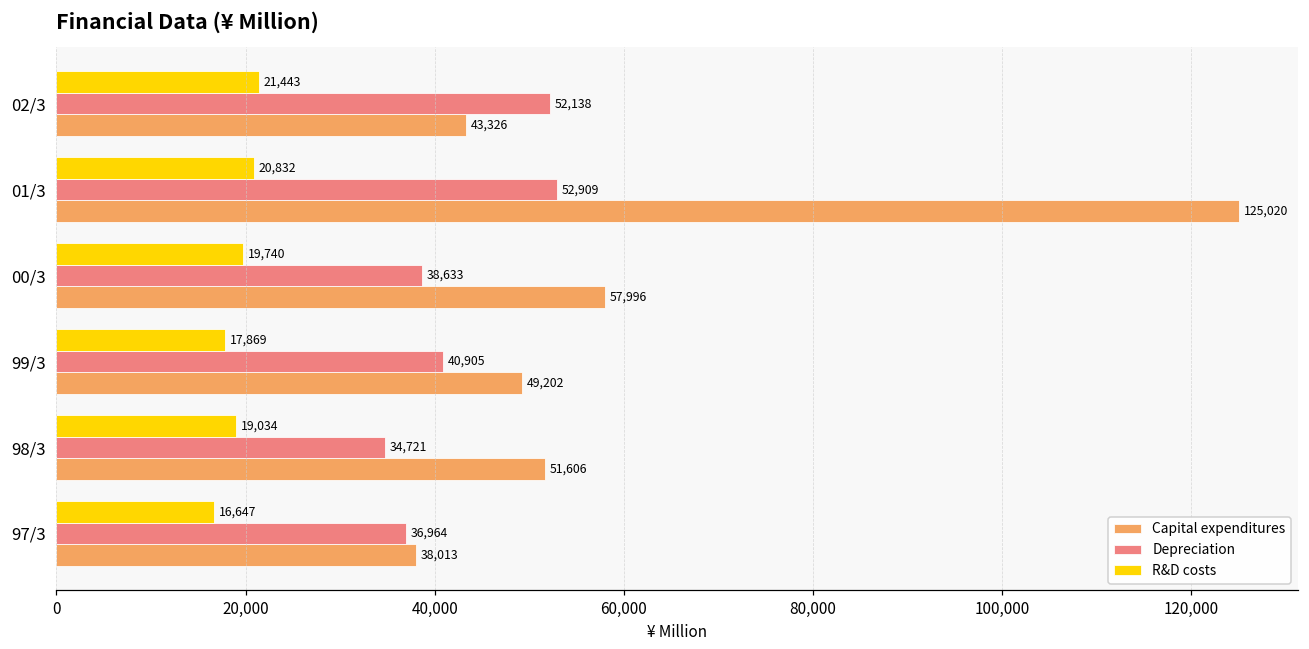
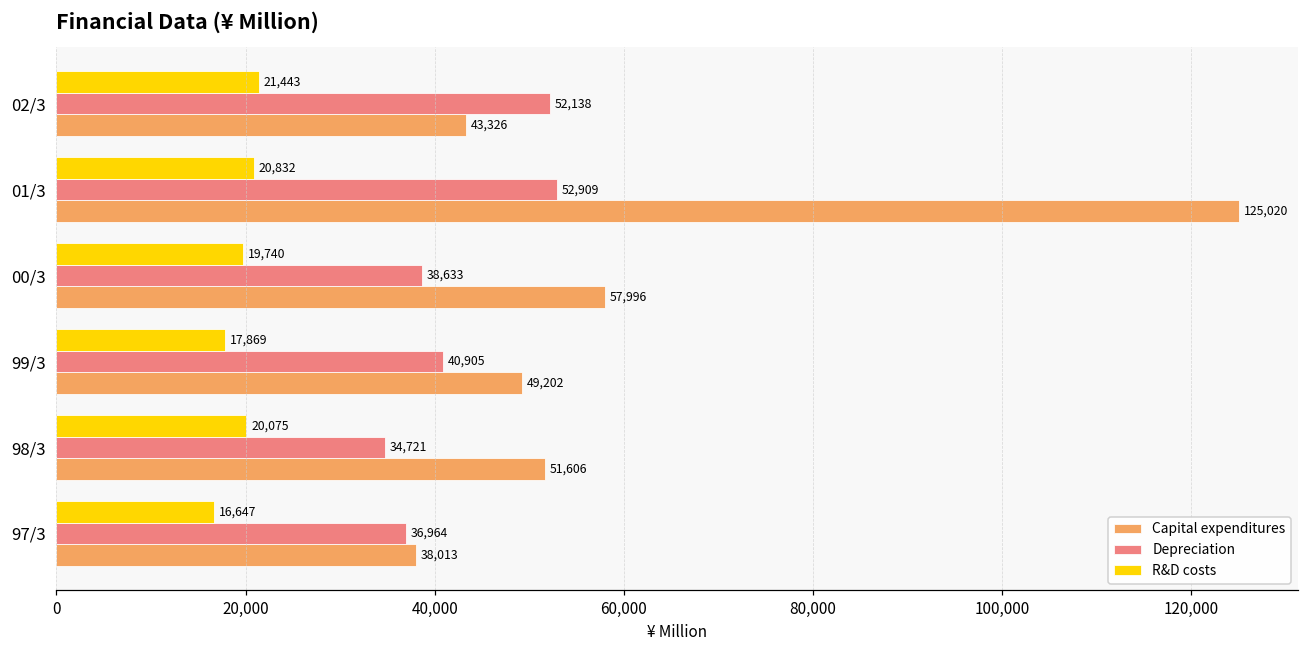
R&D costs, 98/3: 19,034 -> 20,075
